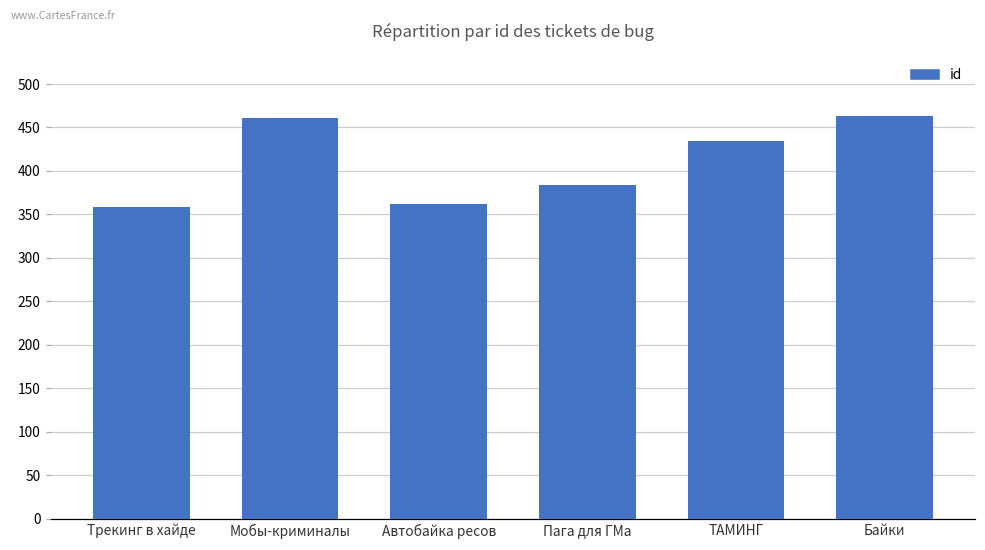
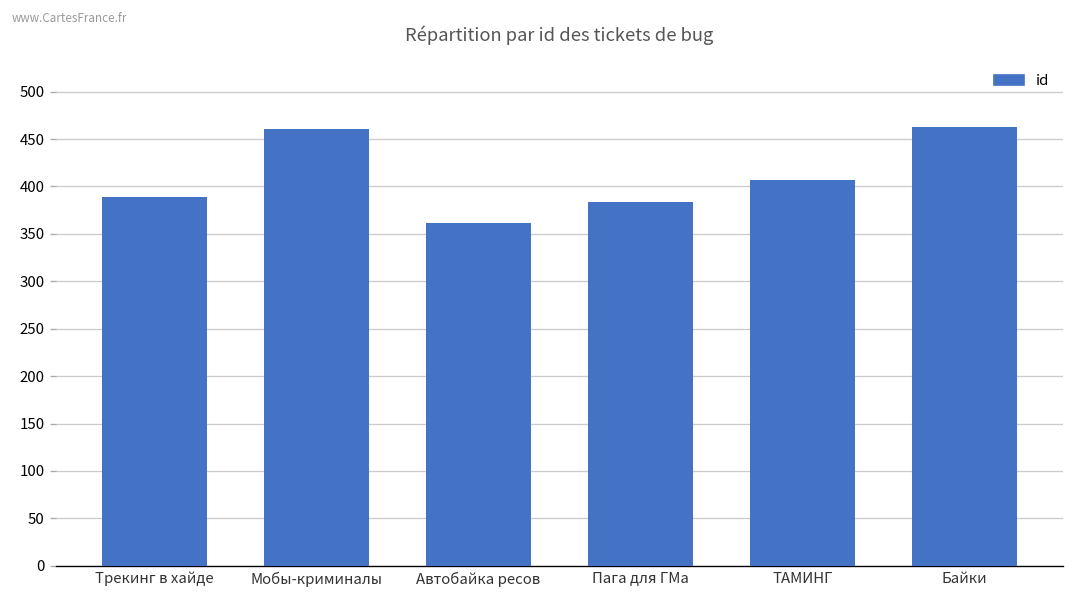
Трекинг в хайде: 360 -> 390
ТАМИНГ: 430 -> 410
